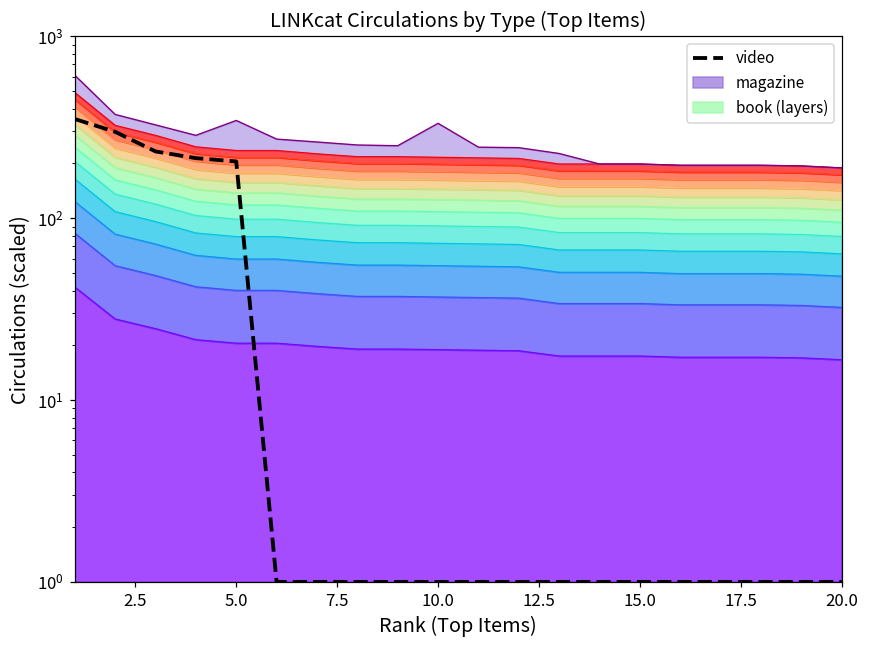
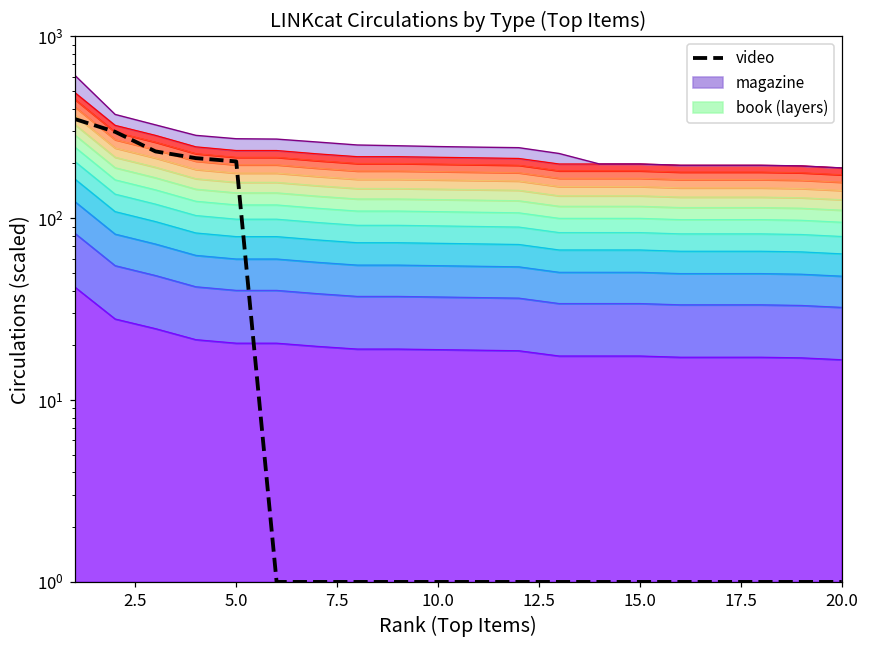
magazine, 5.0: 110 -> 38
magazine, 10.0: 120 -> 31
